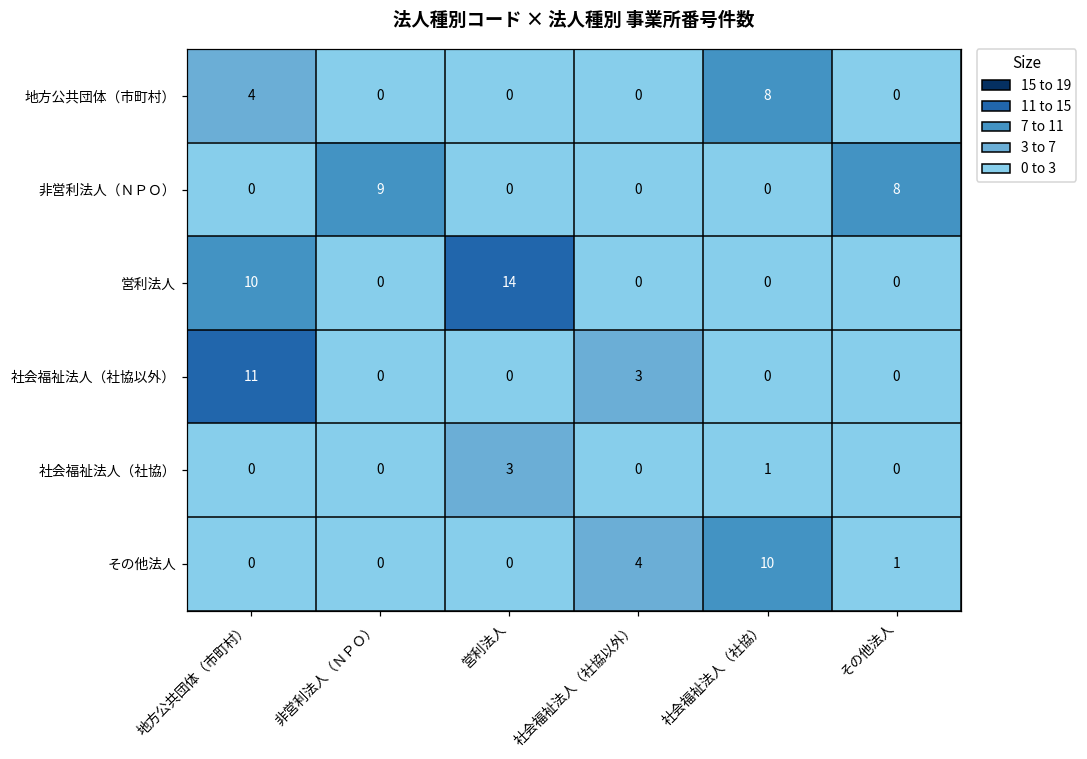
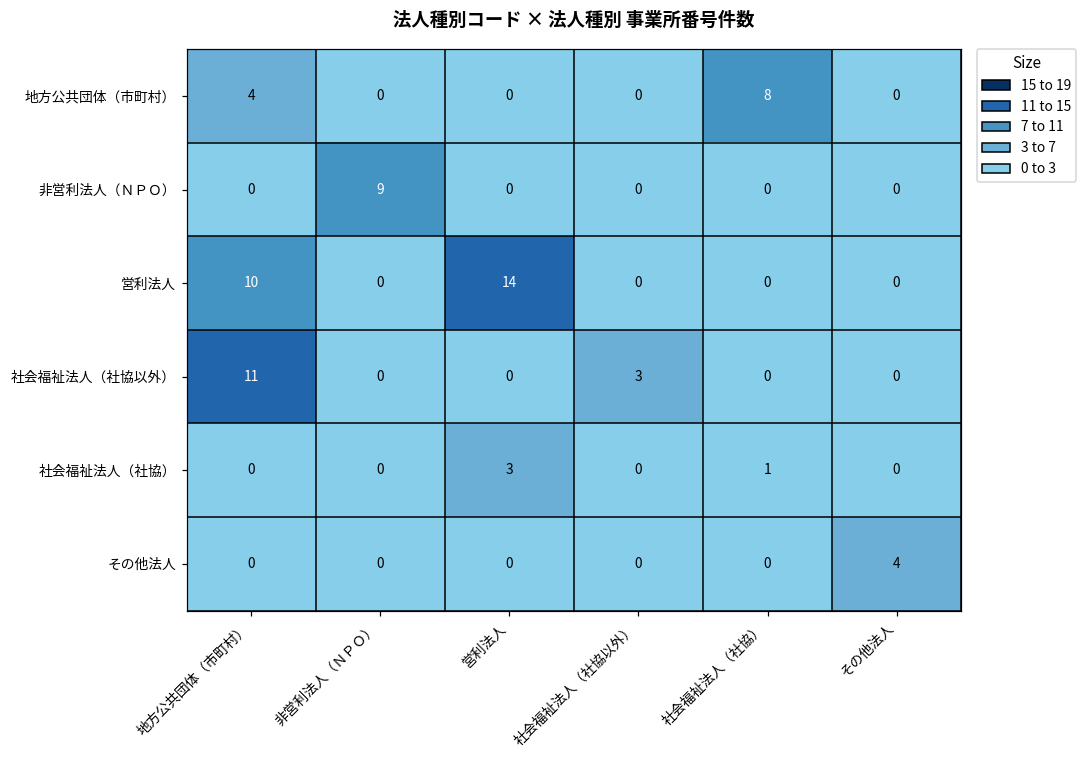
非営利法人（ＮＰＯ）, その他法人: 8 -> 0
その他法人, 社会福祉法人（社協以外）: 4 -> 0
その他法人, 社会福祉法人（社協）: 10 -> 0
その他法人, その他法人: 1 -> 4
